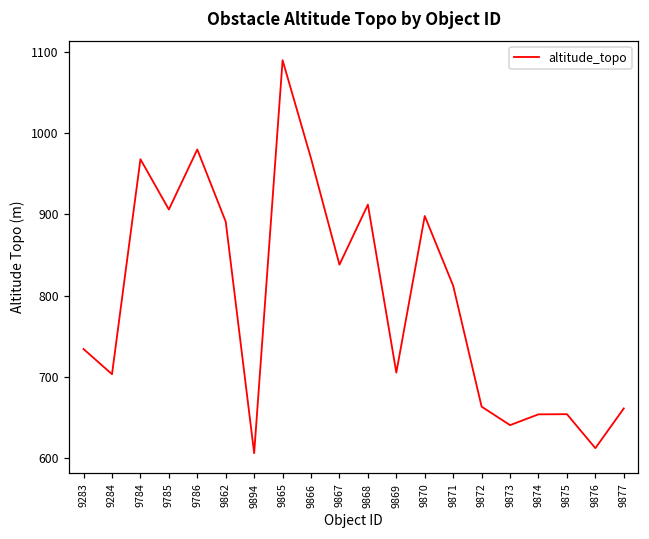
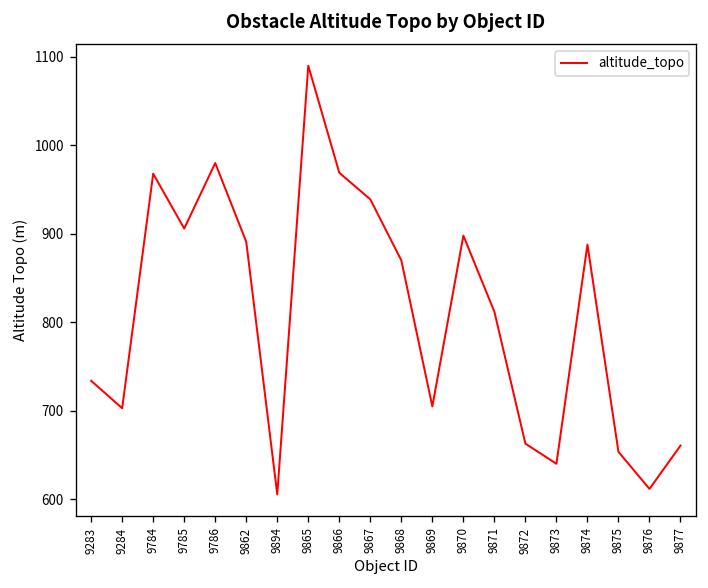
9867: 840 -> 940
9868: 910 -> 870
9874: 650 -> 890
